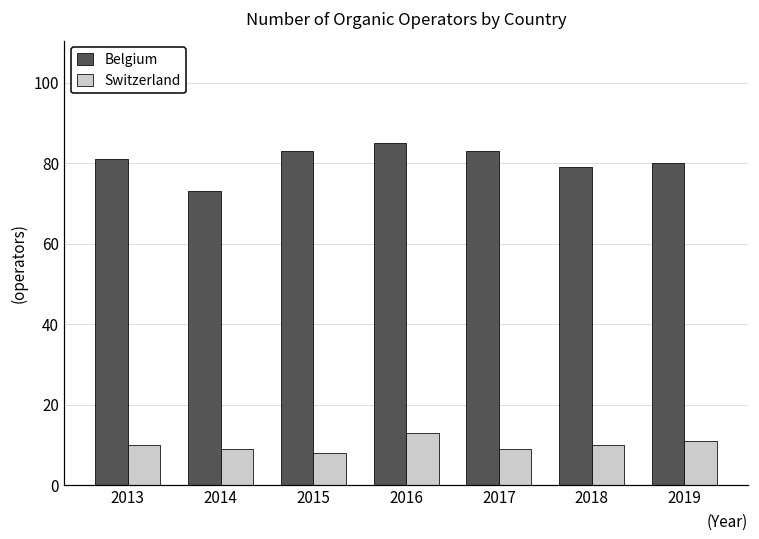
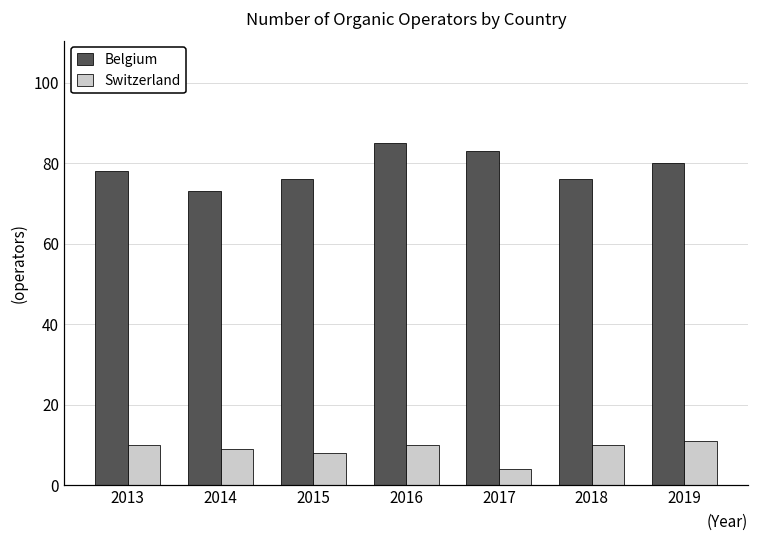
Belgium, 2013: 81 -> 78
Belgium, 2015: 83 -> 76
Switzerland, 2016: 13 -> 10
Switzerland, 2017: 9 -> 4
Belgium, 2018: 79 -> 76
